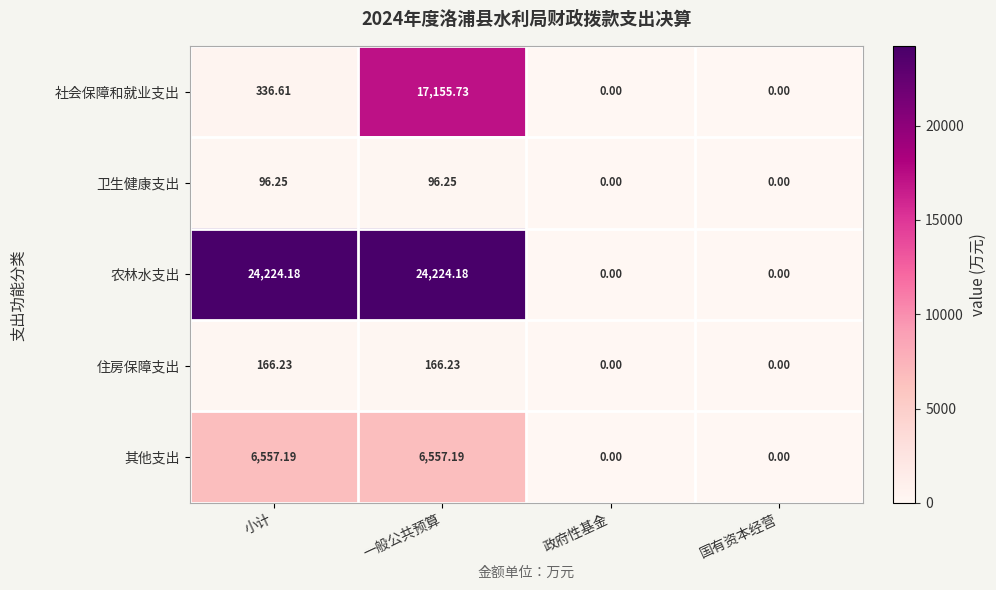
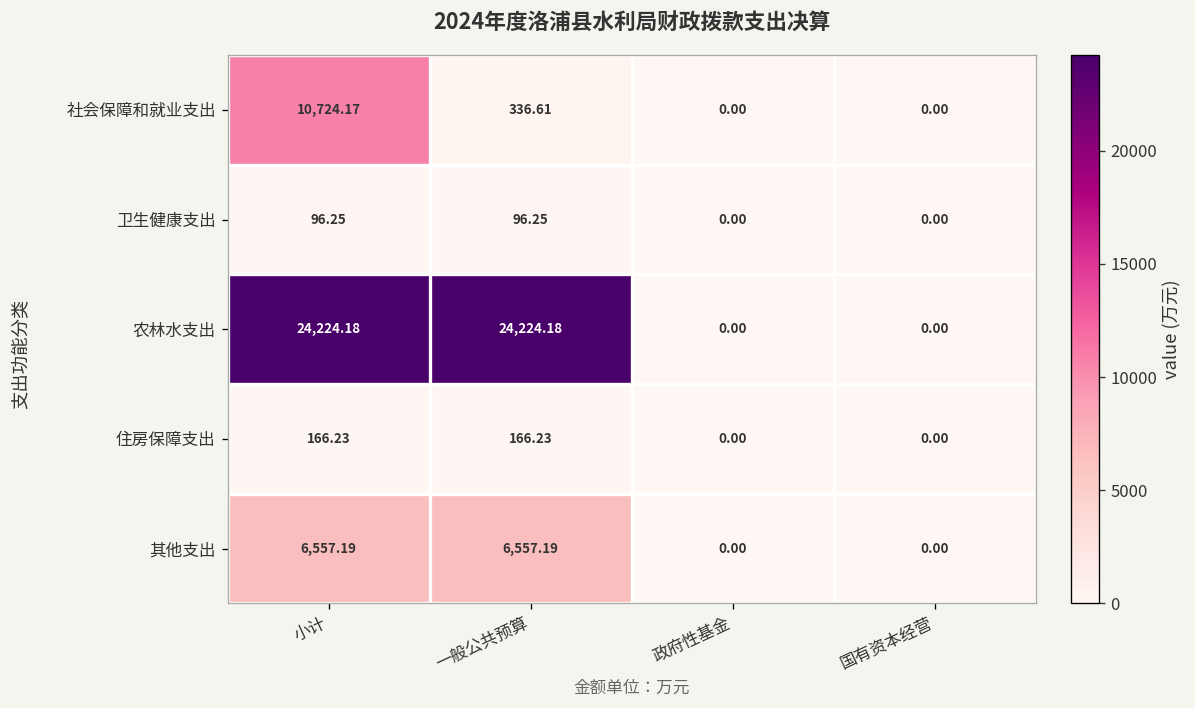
社会保障和就业支出, 小计: 336.61 -> 10,724.17
社会保障和就业支出, 一般公共预算: 17,155.73 -> 336.61
